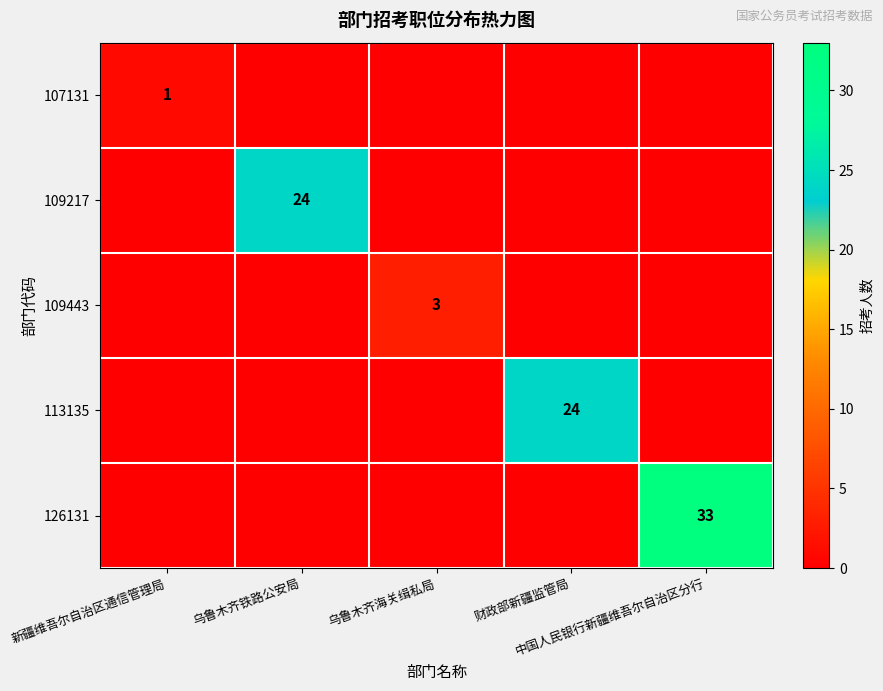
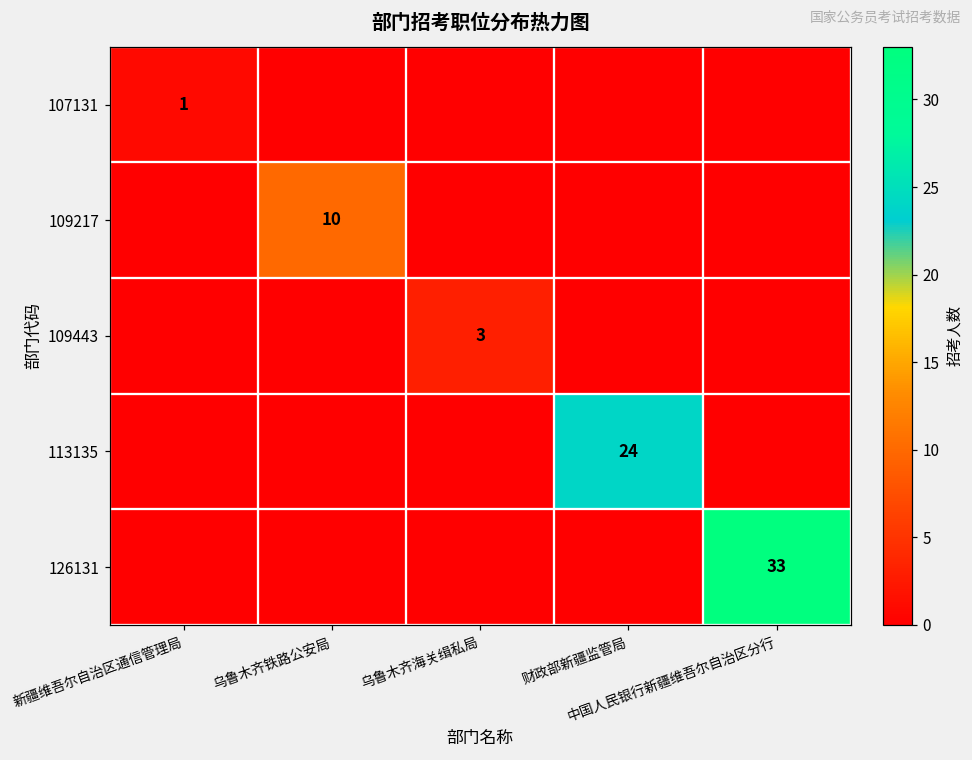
109217, 乌鲁木齐铁路公安局: 24 -> 10
